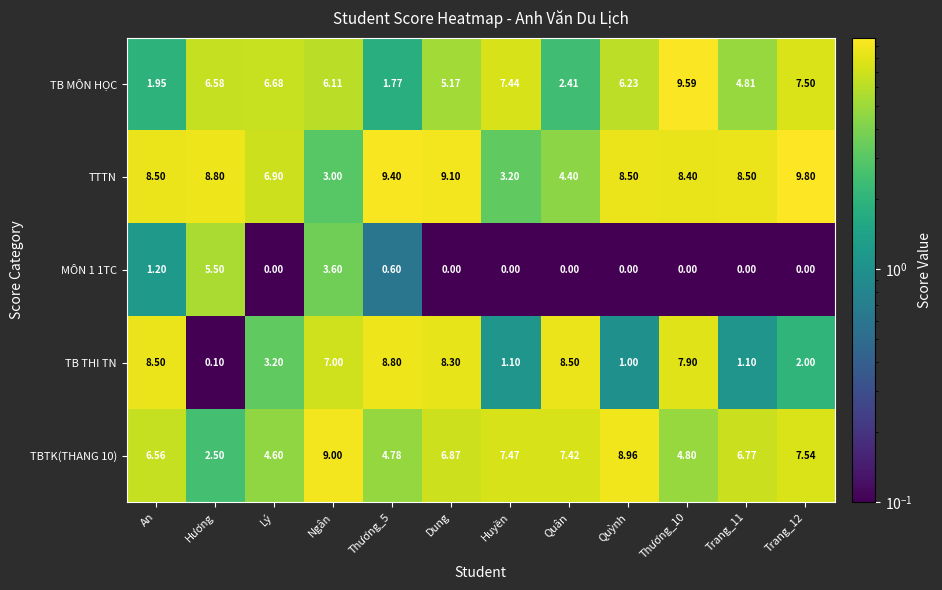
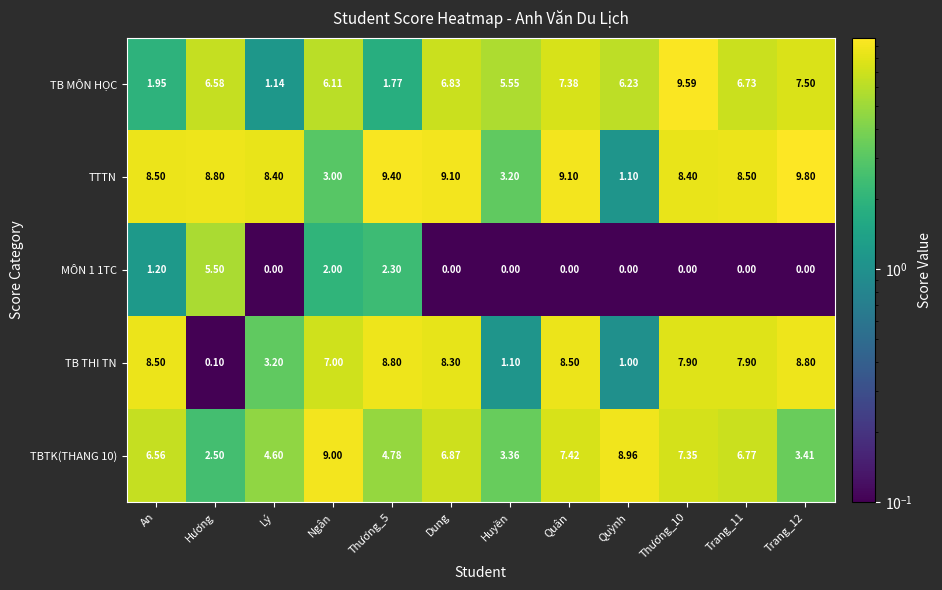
TB MÔN HỌC, Lý: 6.68 -> 1.14
TB MÔN HỌC, Dung: 5.17 -> 6.83
TB MÔN HỌC, Huyền: 7.44 -> 5.55
TB MÔN HỌC, Quân: 2.41 -> 7.38
TB MÔN HỌC, Trang_11: 4.81 -> 6.73
TTTN, Lý: 6.90 -> 8.40
TTTN, Quân: 4.40 -> 9.10
TTTN, Quỳnh: 8.50 -> 1.10
MÔN 1 1TC, Ngân: 3.60 -> 2.00
MÔN 1 1TC, Thương_5: 0.60 -> 2.30
TB THI TN, Trang_11: 1.10 -> 7.90
TB THI TN, Trang_12: 2.00 -> 8.80
TBTK(THANG 10), Huyền: 7.47 -> 3.36
TBTK(THANG 10), Thương_10: 4.80 -> 7.35
TBTK(THANG 10), Trang_12: 7.54 -> 3.41
